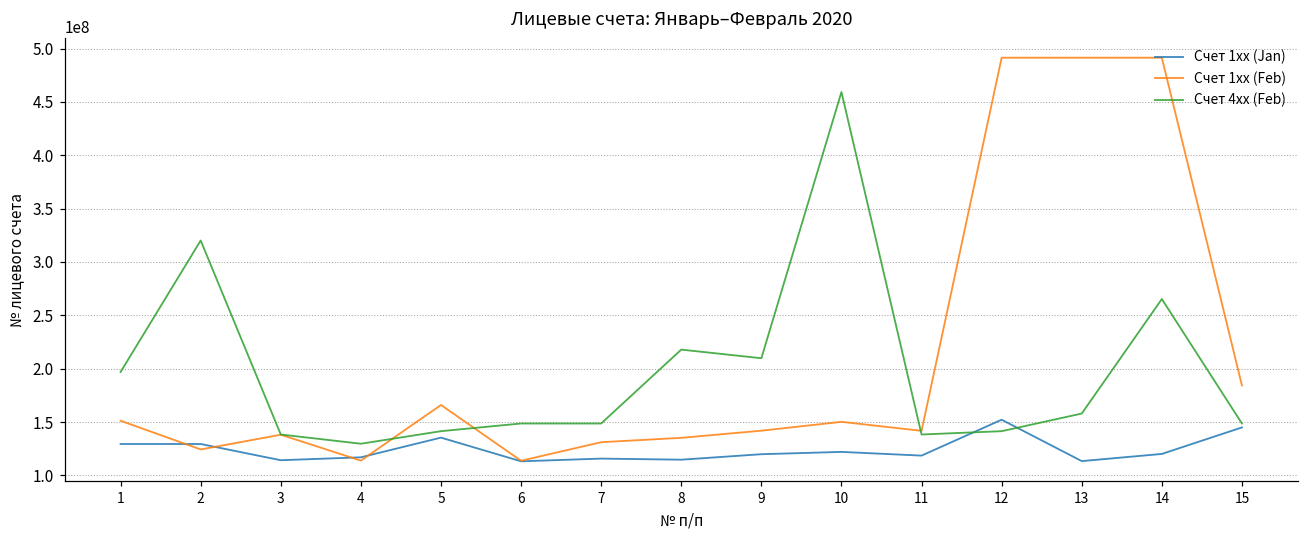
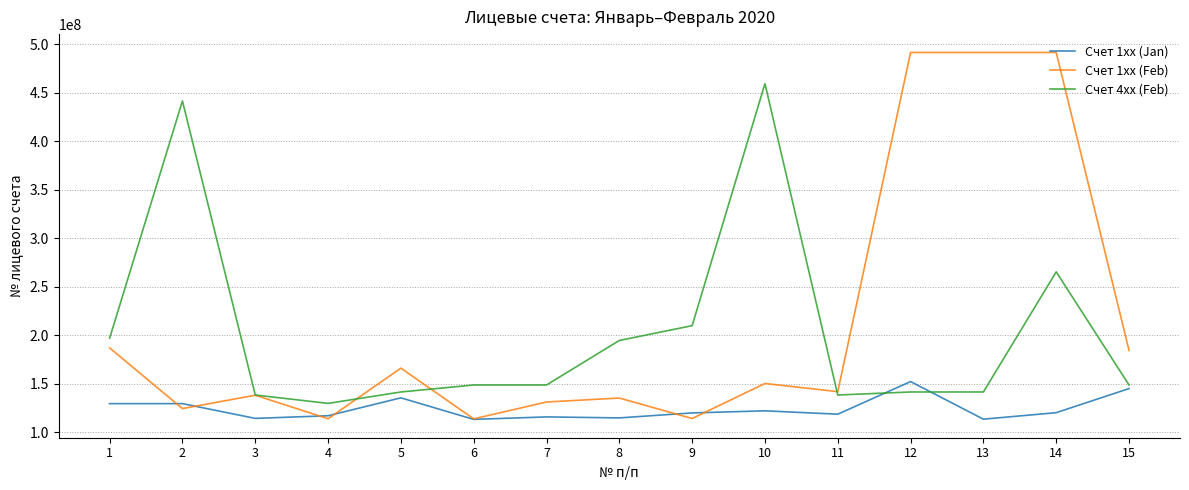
Счет 1xx (Feb), 1: 150000000 -> 190000000
Счет 4xx (Feb), 2: 320000000 -> 440000000
Счет 4xx (Feb), 8: 220000000 -> 190000000
Счет 1xx (Feb), 9: 140000000 -> 110000000
Счет 4xx (Feb), 13: 160000000 -> 140000000
